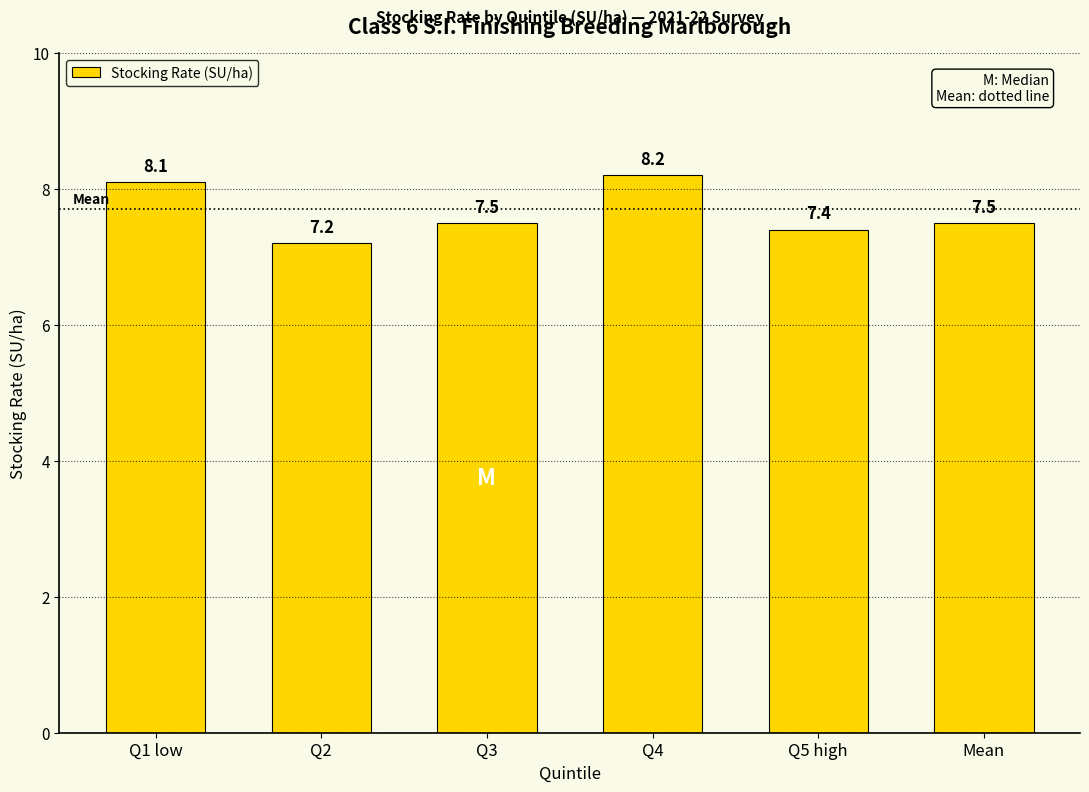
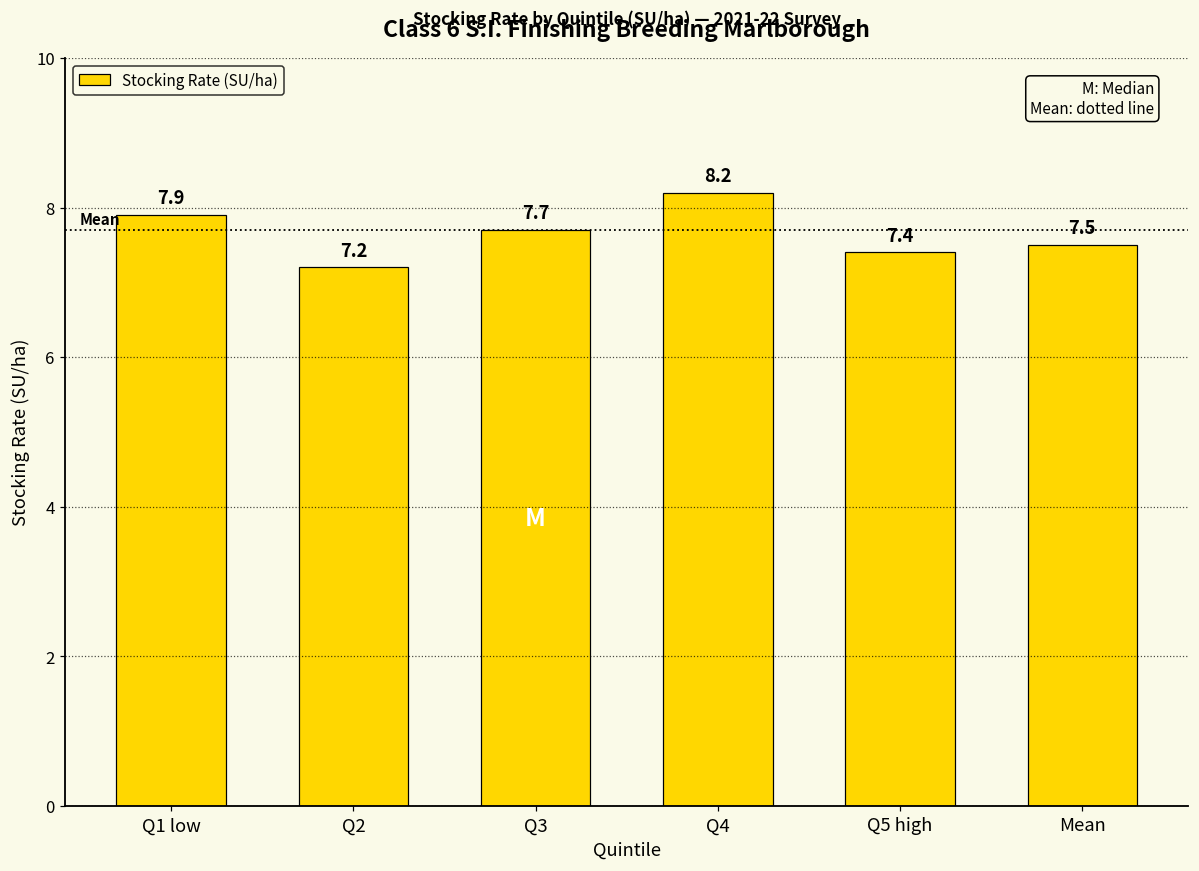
Q1 low: 8.1 -> 7.9
Q3: 7.5 -> 7.7
